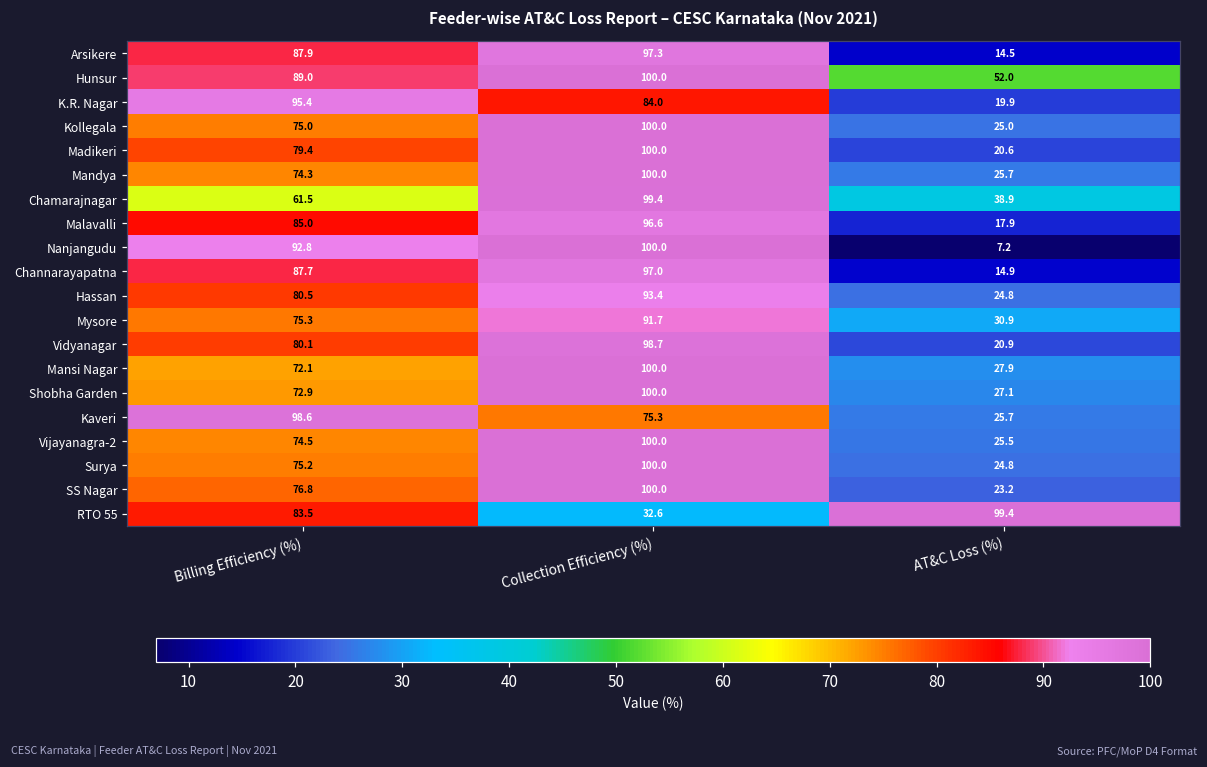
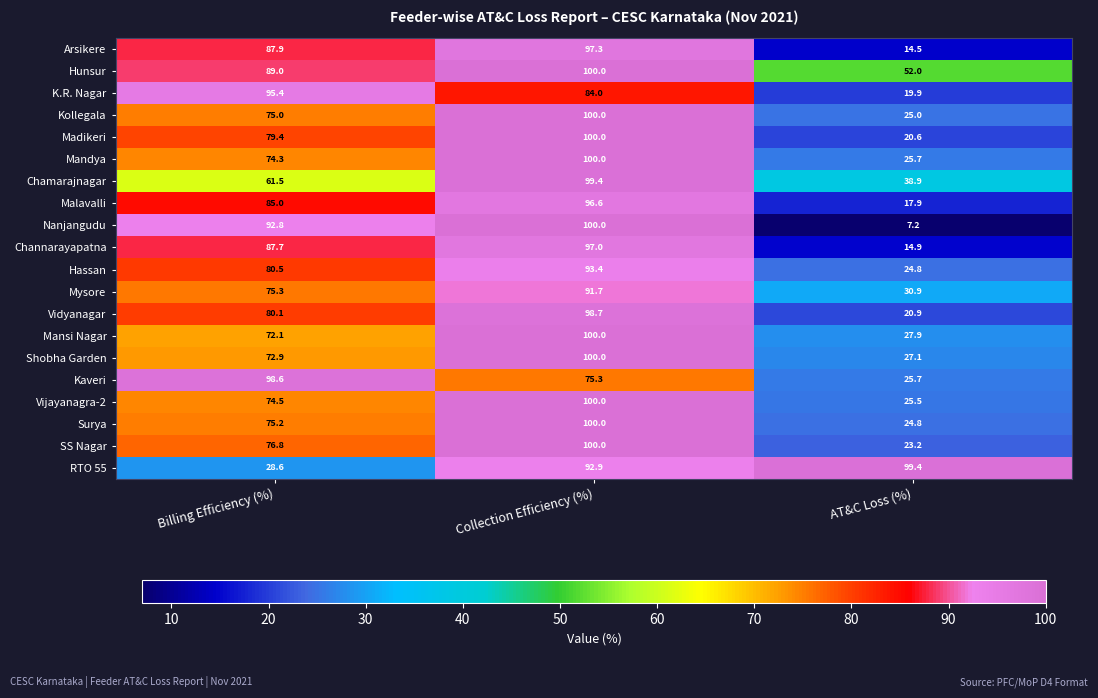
RTO 55, Billing Efficiency (%): 83.5 -> 28.6
RTO 55, Collection Efficiency (%): 32.6 -> 92.9
